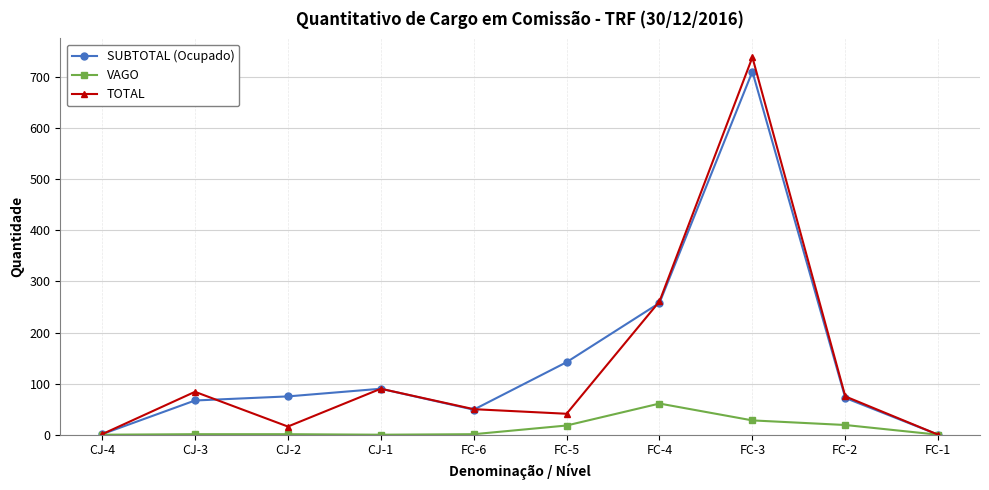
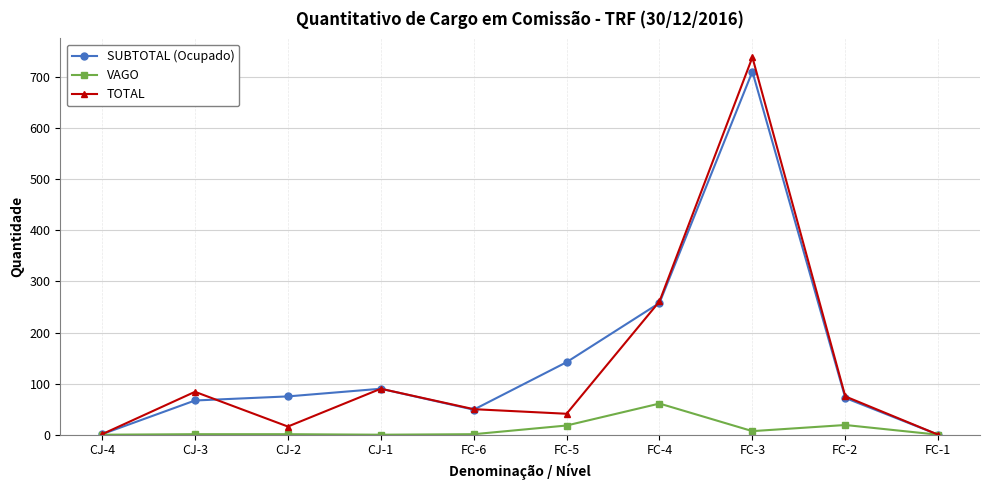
VAGO, FC-3: 30 -> 10
